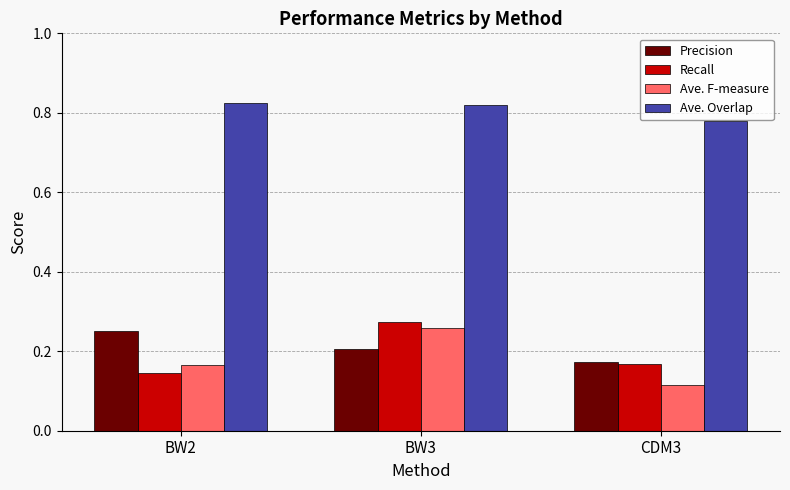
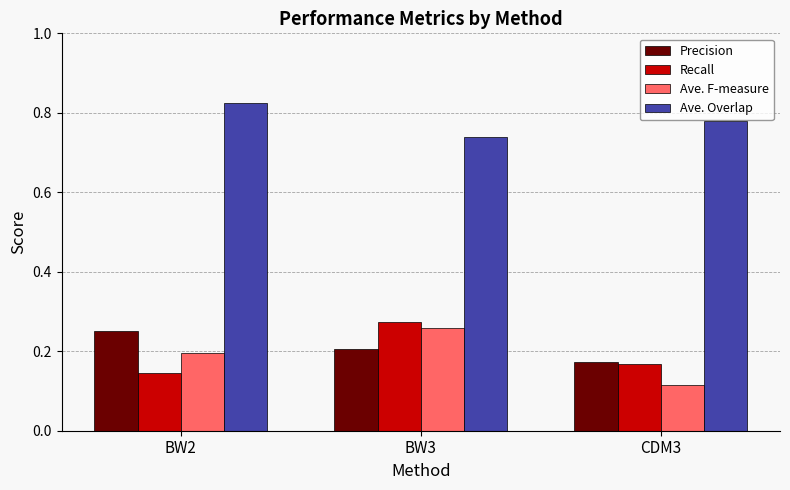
Ave. F-measure, BW2: 0.17 -> 0.20
Ave. Overlap, BW3: 0.82 -> 0.74
